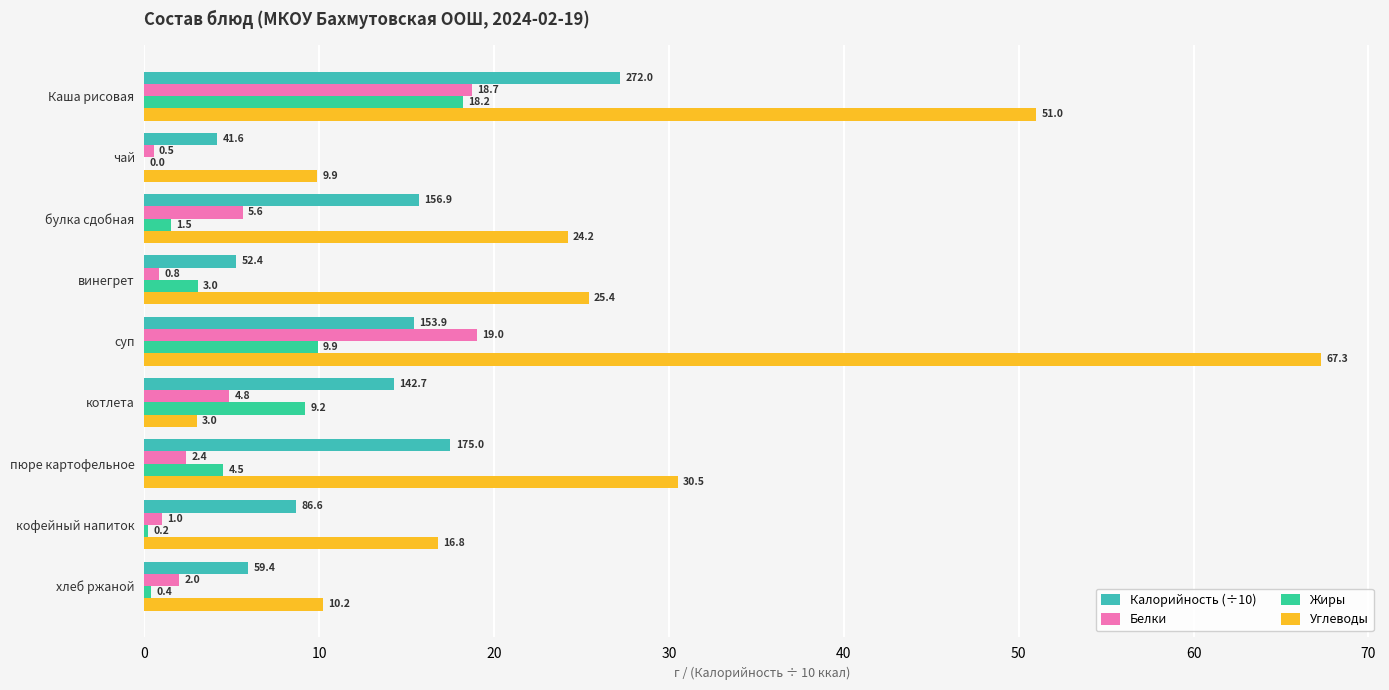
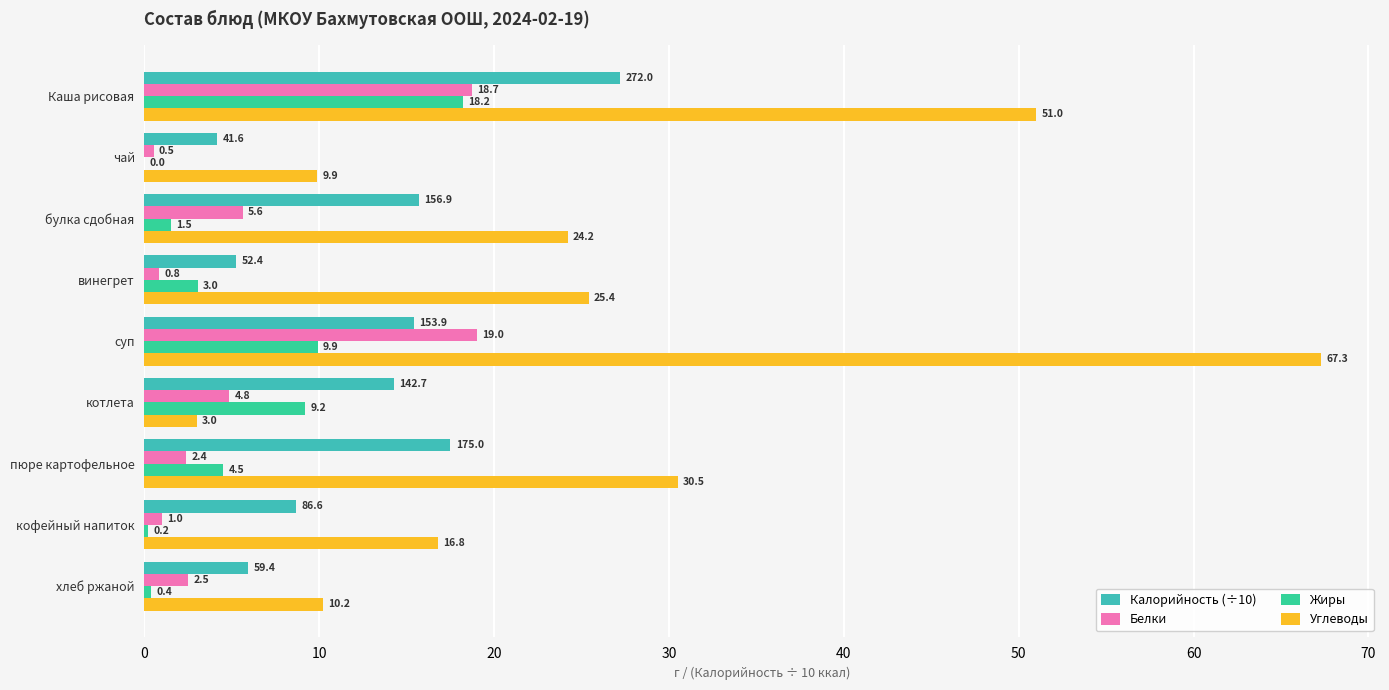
Белки, хлеб ржаной: 2.0 -> 2.5
